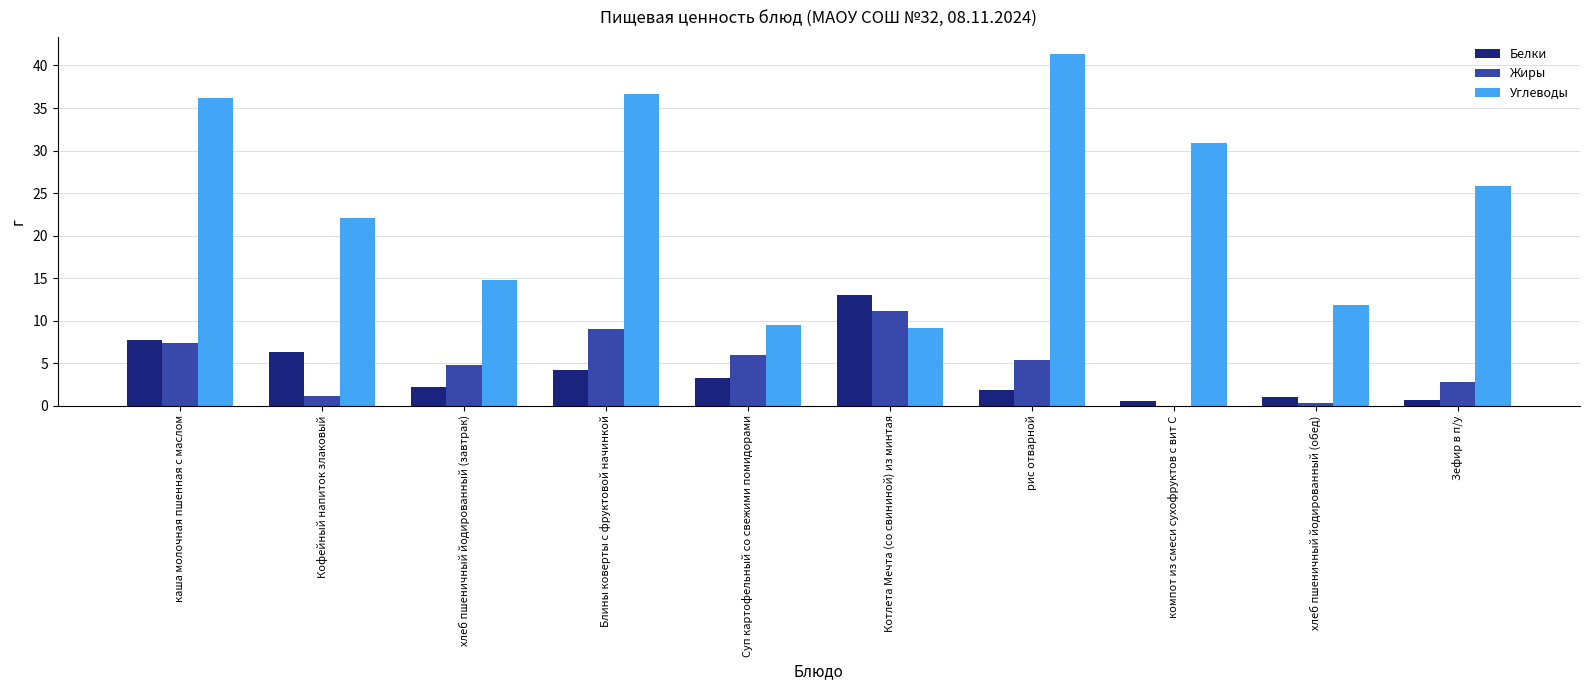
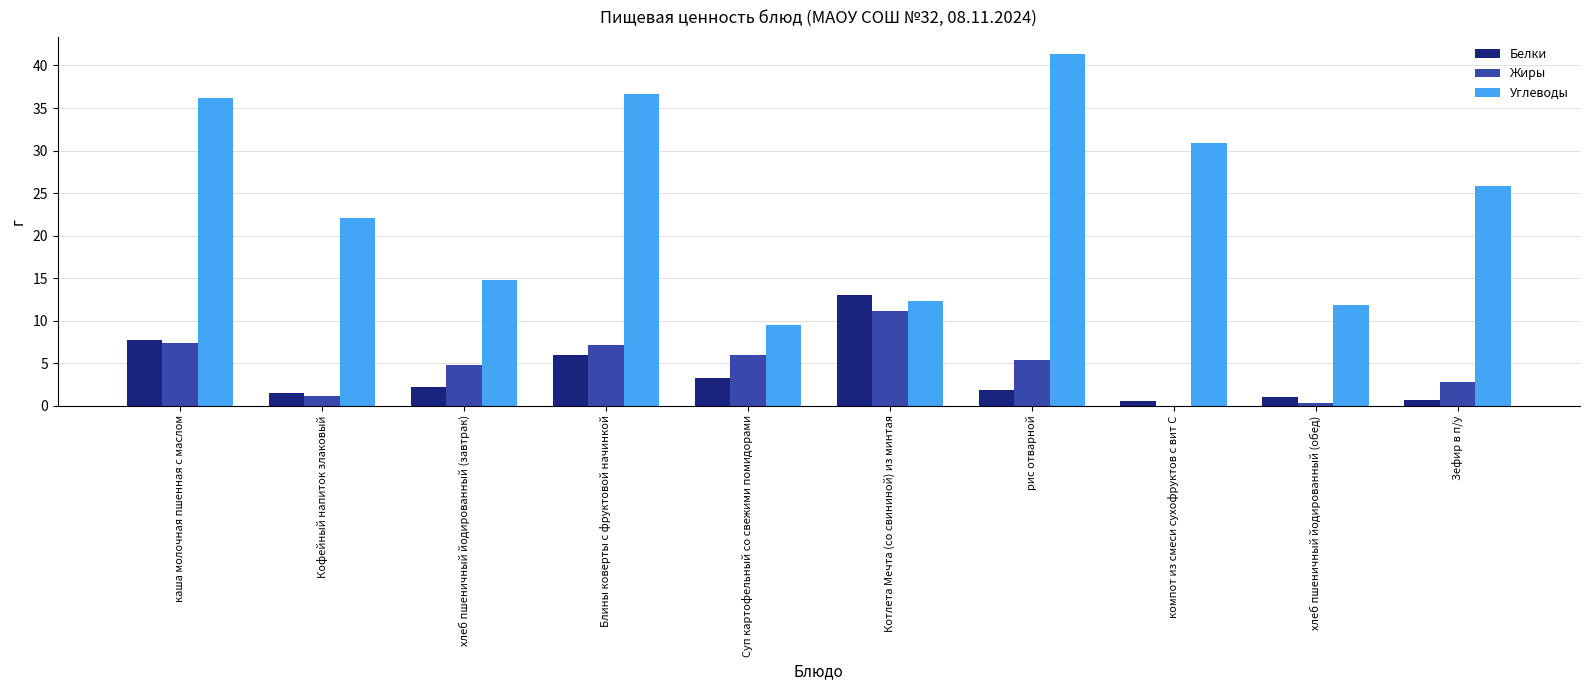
Белки, Кофейный напиток злаковый: 6 -> 2
Белки, Блины коверты с фруктовой начинкой: 4 -> 6
Жиры, Блины коверты с фруктовой начинкой: 9 -> 7
Углеводы, Котлета Мечта (со свининой) из минтая: 9 -> 12
